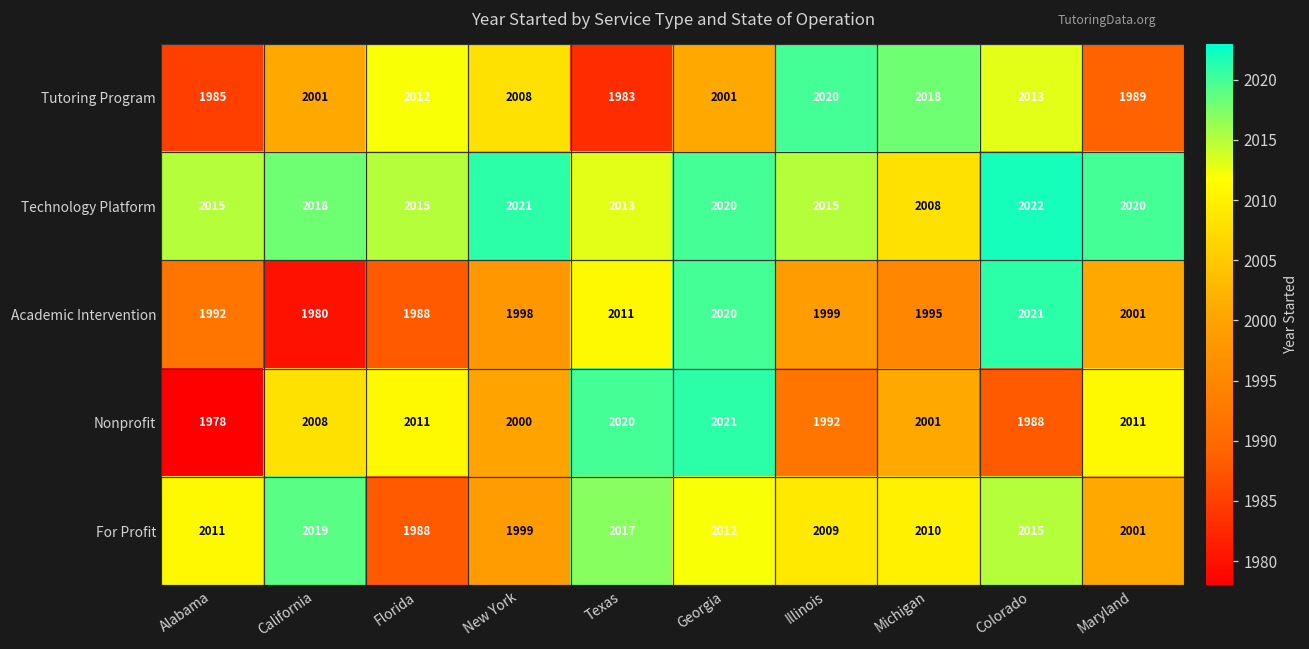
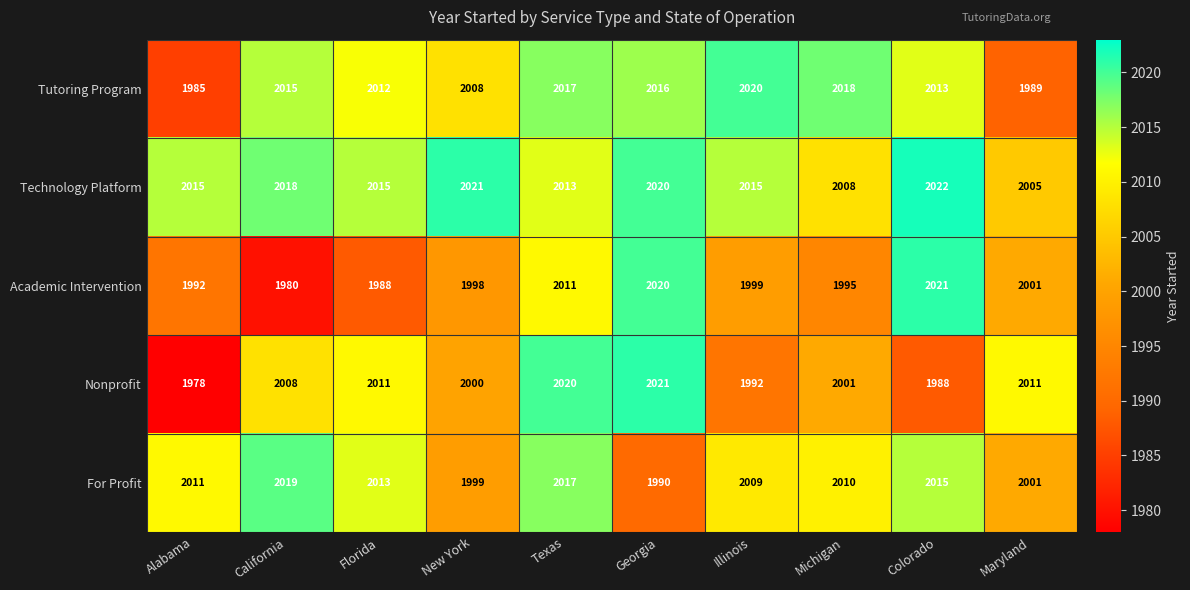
Tutoring Program, California: 2001 -> 2015
Tutoring Program, Texas: 1983 -> 2017
Tutoring Program, Georgia: 2001 -> 2016
Technology Platform, Maryland: 2020 -> 2005
For Profit, Florida: 1988 -> 2013
For Profit, Georgia: 2012 -> 1990
